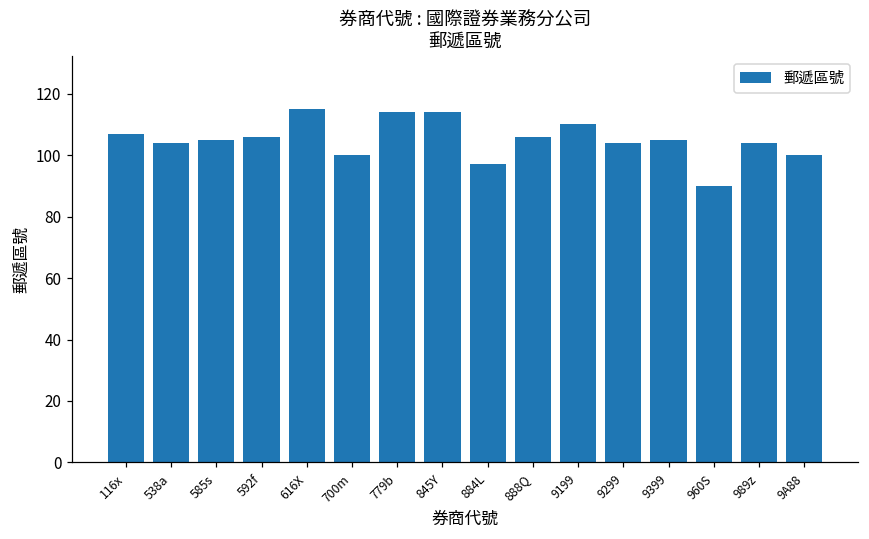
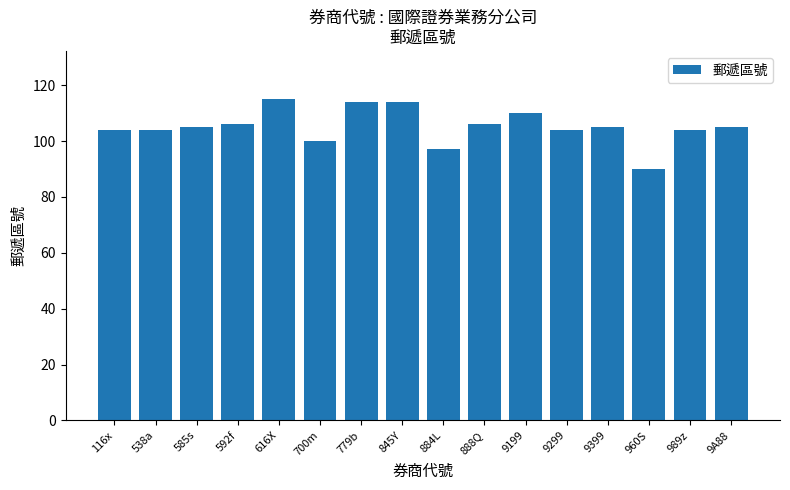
116x: 107 -> 104
9A88: 100 -> 105
